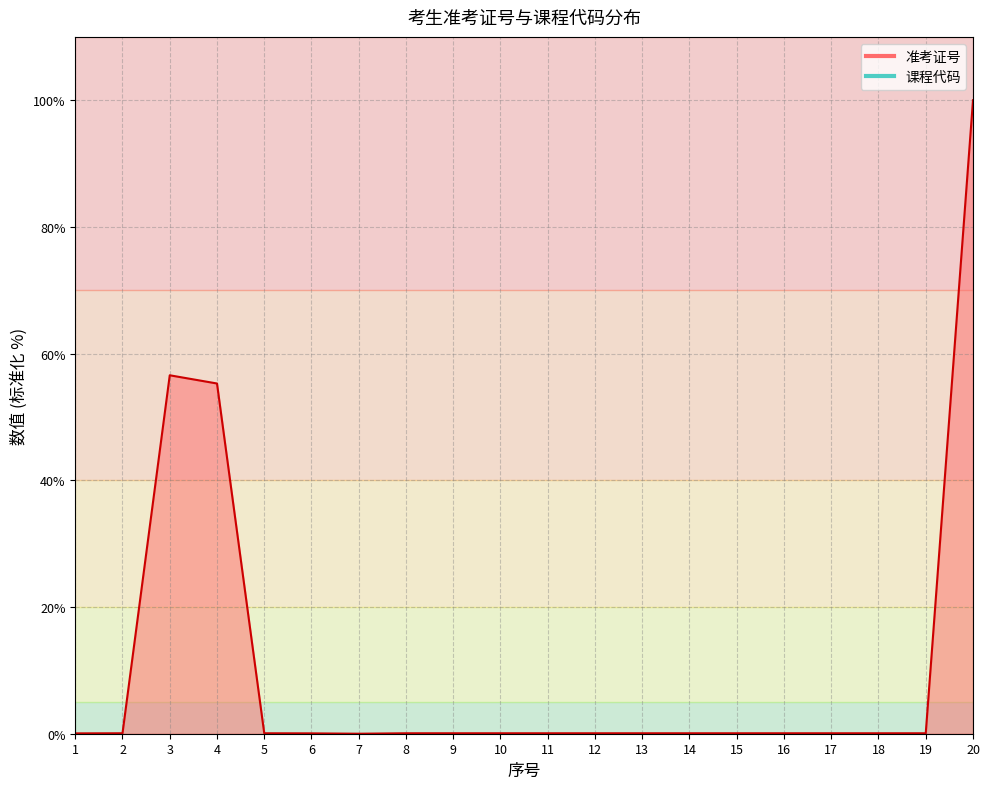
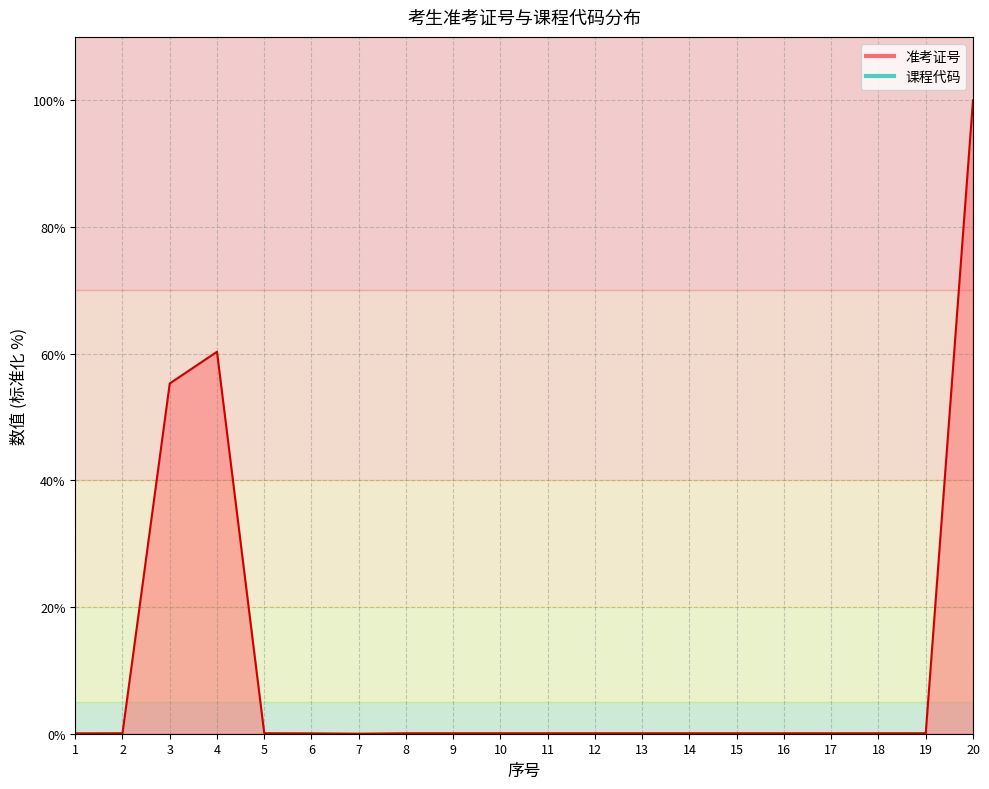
3: 57% -> 55%
4: 55% -> 60%
